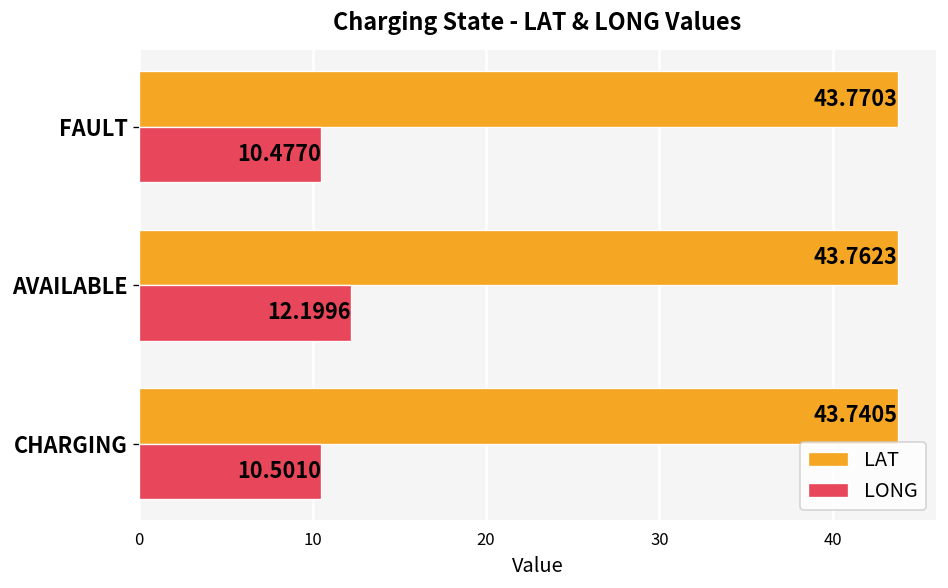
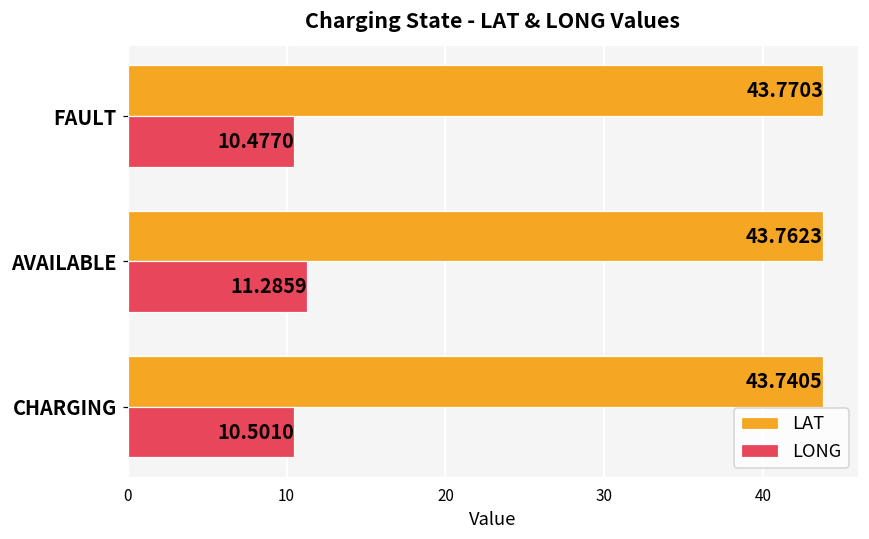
LONG, AVAILABLE: 12.1996 -> 11.2859
